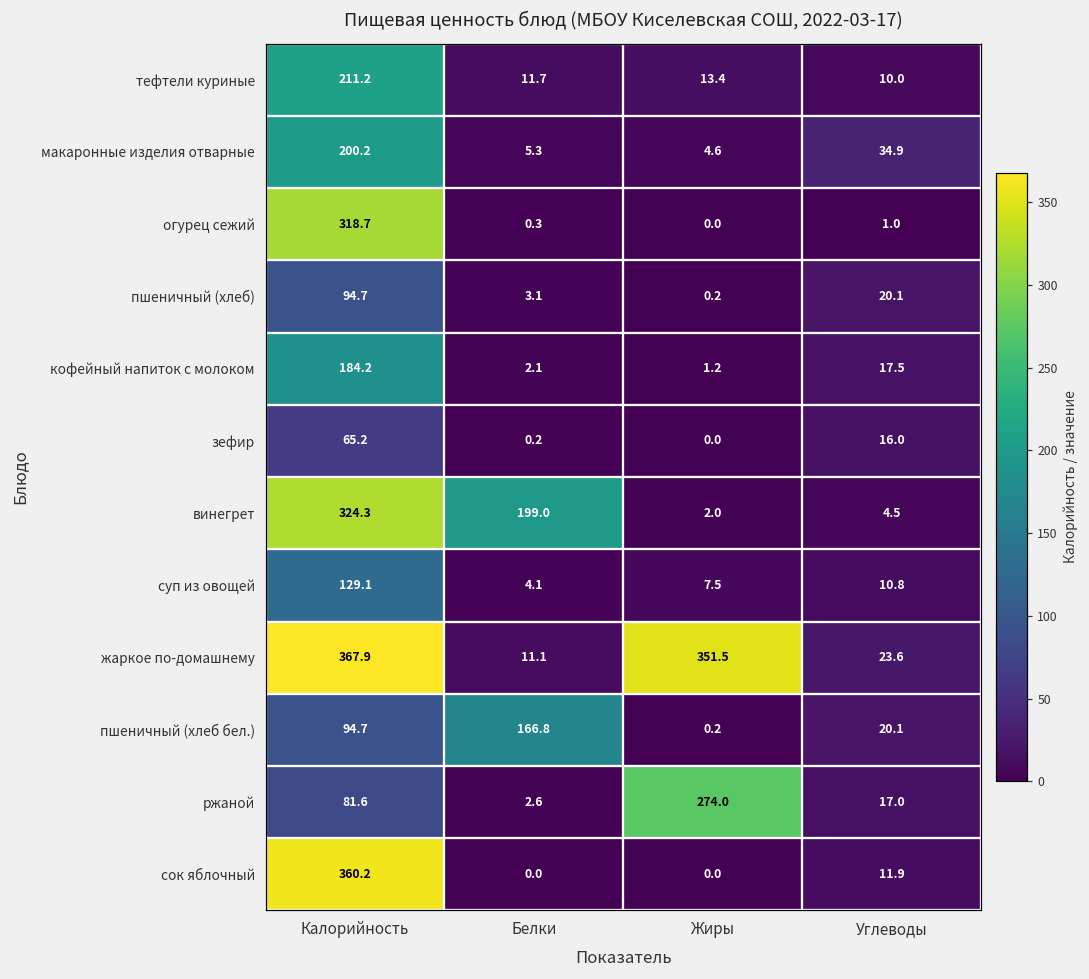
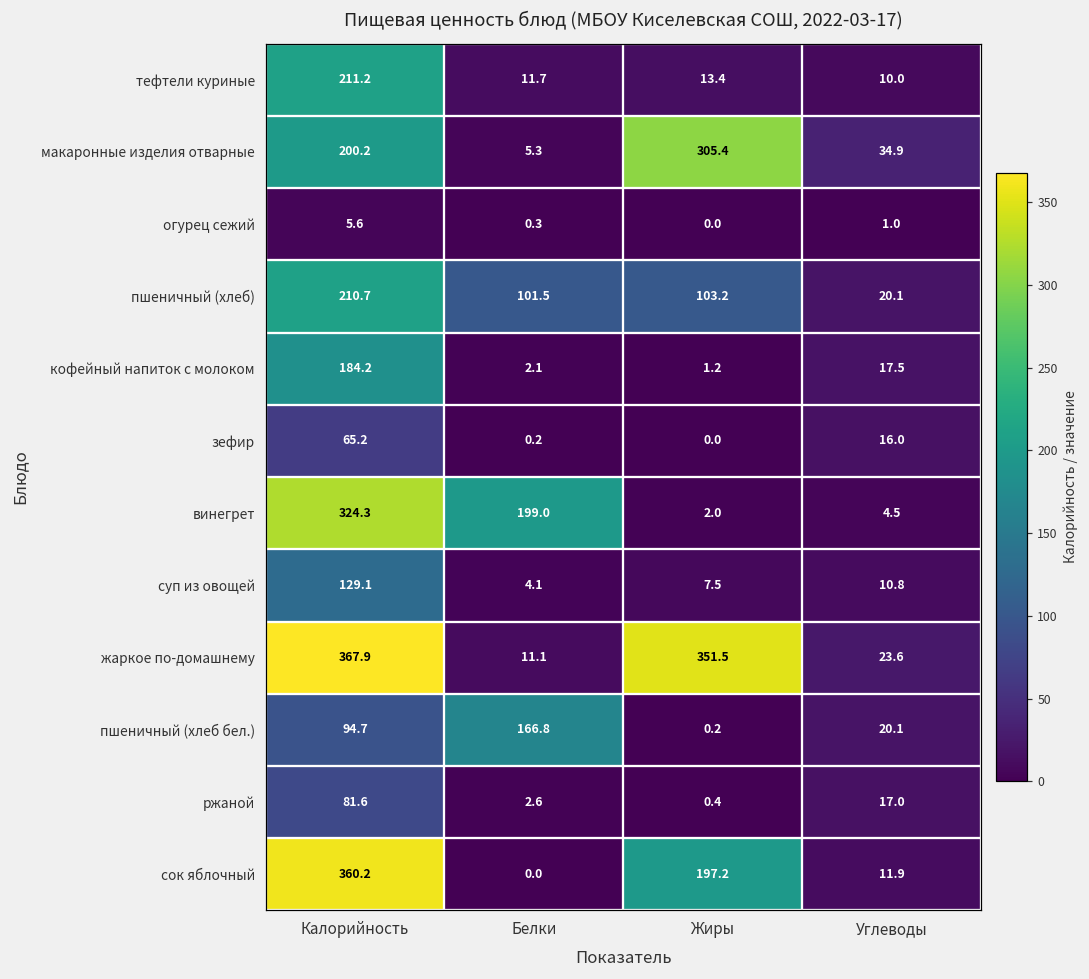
макаронные изделия отварные, Жиры: 4.6 -> 305.4
огурец сежий, Калорийность: 318.7 -> 5.6
пшеничный (хлеб), Калорийность: 94.7 -> 210.7
пшеничный (хлеб), Белки: 3.1 -> 101.5
пшеничный (хлеб), Жиры: 0.2 -> 103.2
ржаной, Жиры: 274.0 -> 0.4
сок яблочный, Жиры: 0.0 -> 197.2
